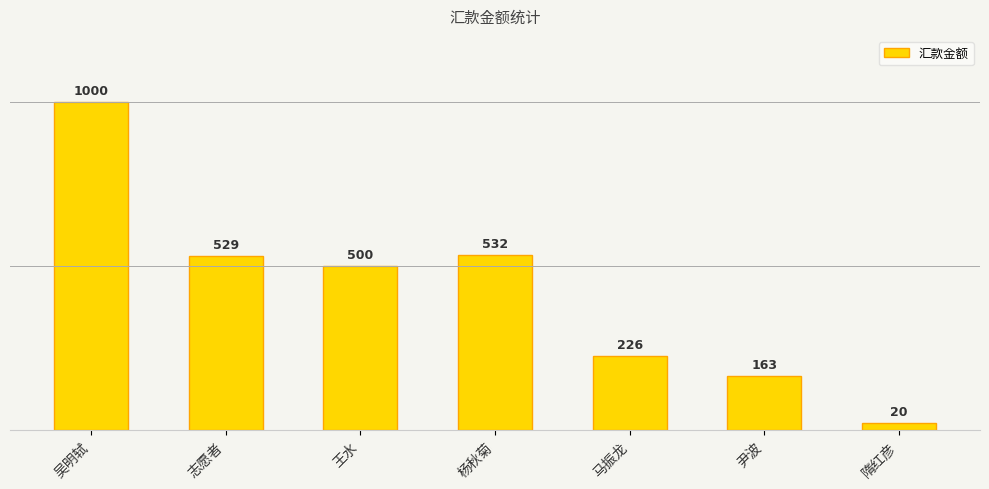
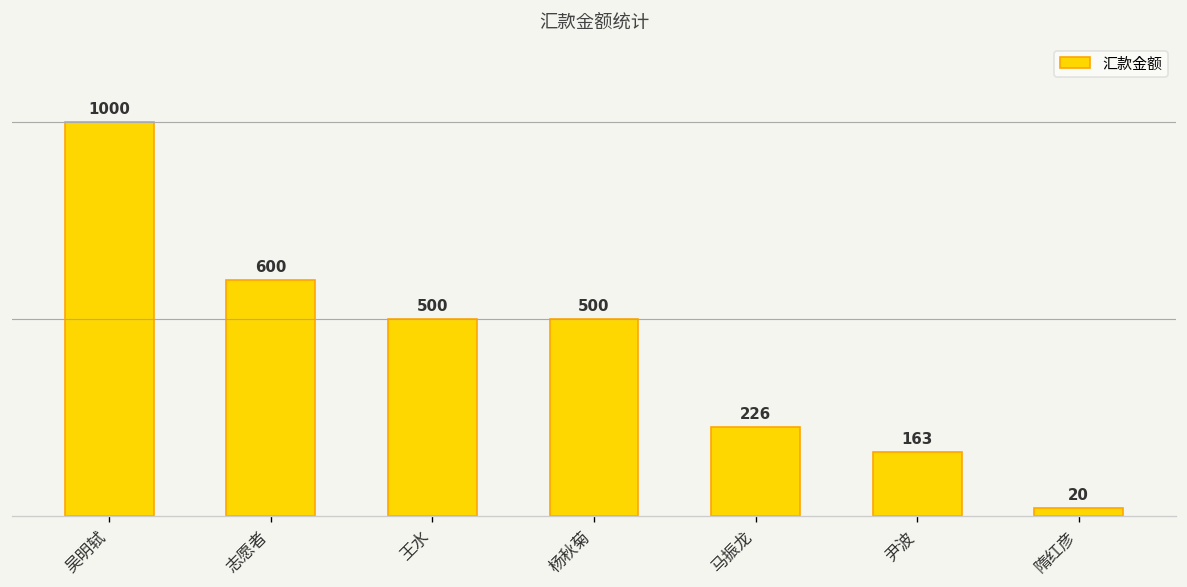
志愿者: 529 -> 600
杨秋菊: 532 -> 500
